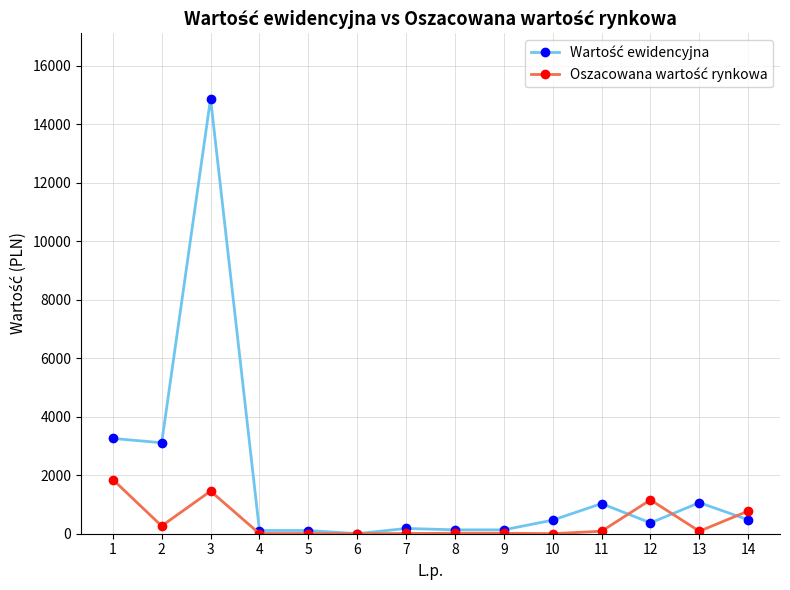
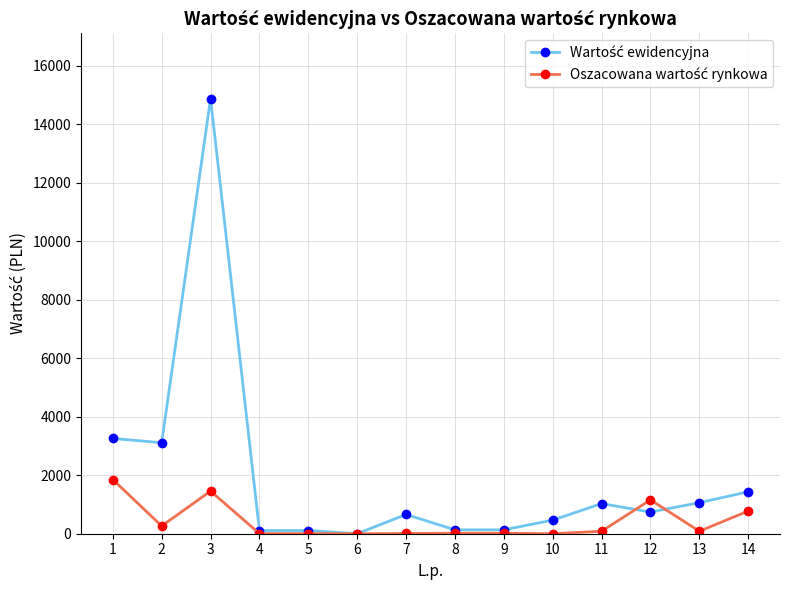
Wartość ewidencyjna, 7: 200 -> 700
Wartość ewidencyjna, 12: 400 -> 700
Wartość ewidencyjna, 14: 500 -> 1400
